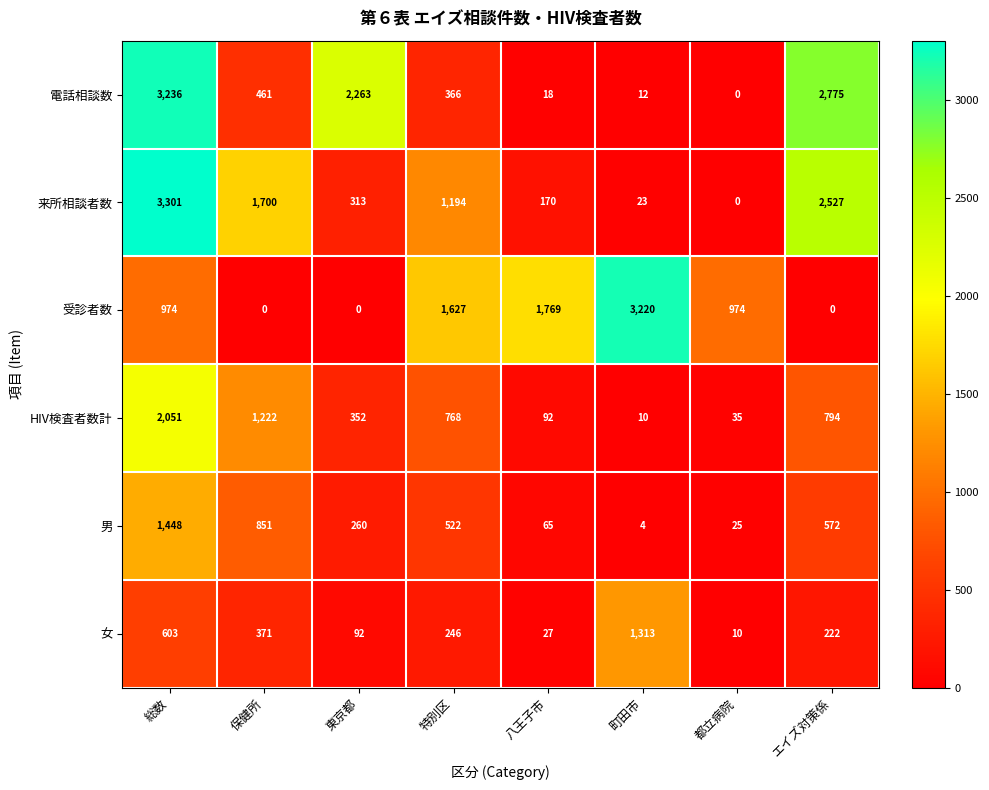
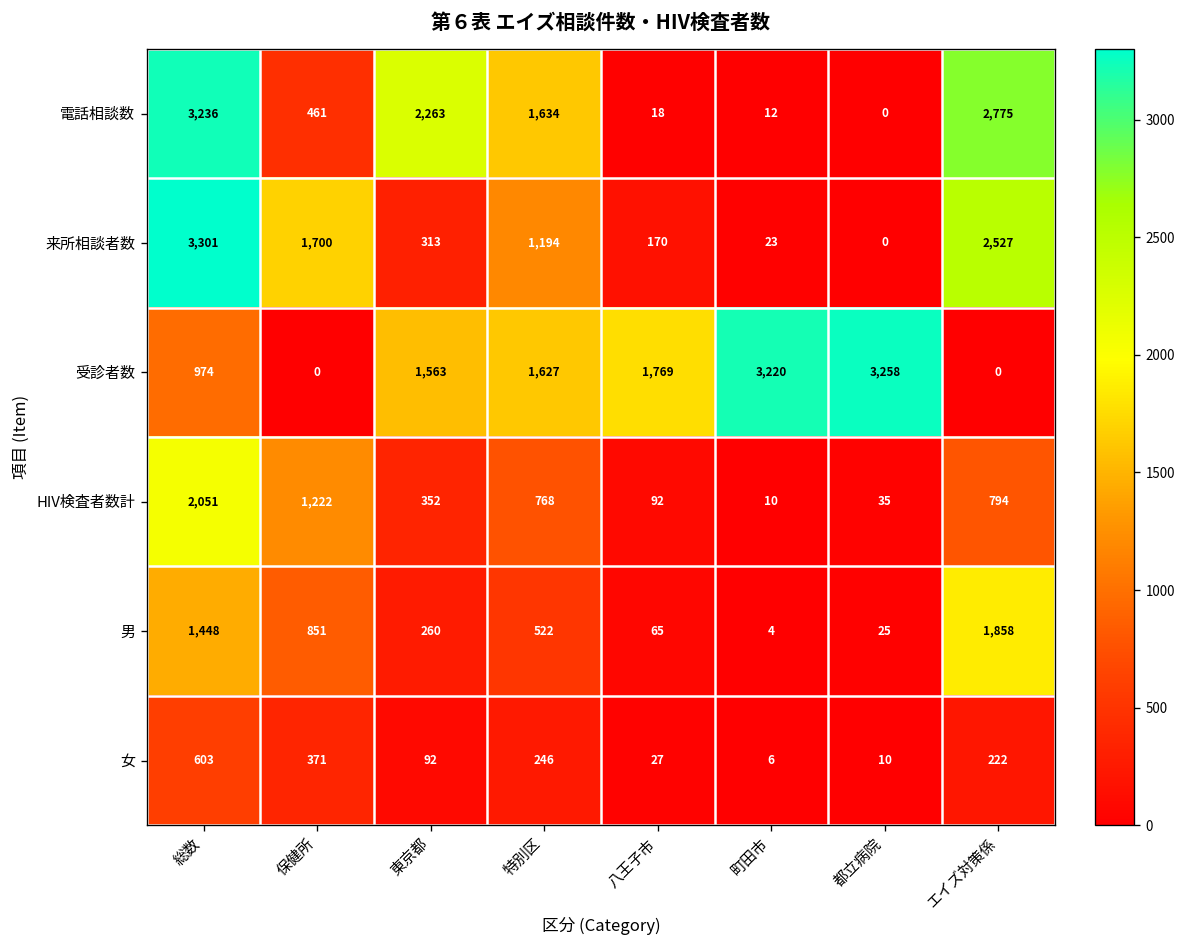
電話相談数, 特別区: 366 -> 1,634
受診者数, 東京都: 0 -> 1,563
受診者数, 都立病院: 974 -> 3,258
男, エイズ対策係: 572 -> 1,858
女, 町田市: 1,313 -> 6
